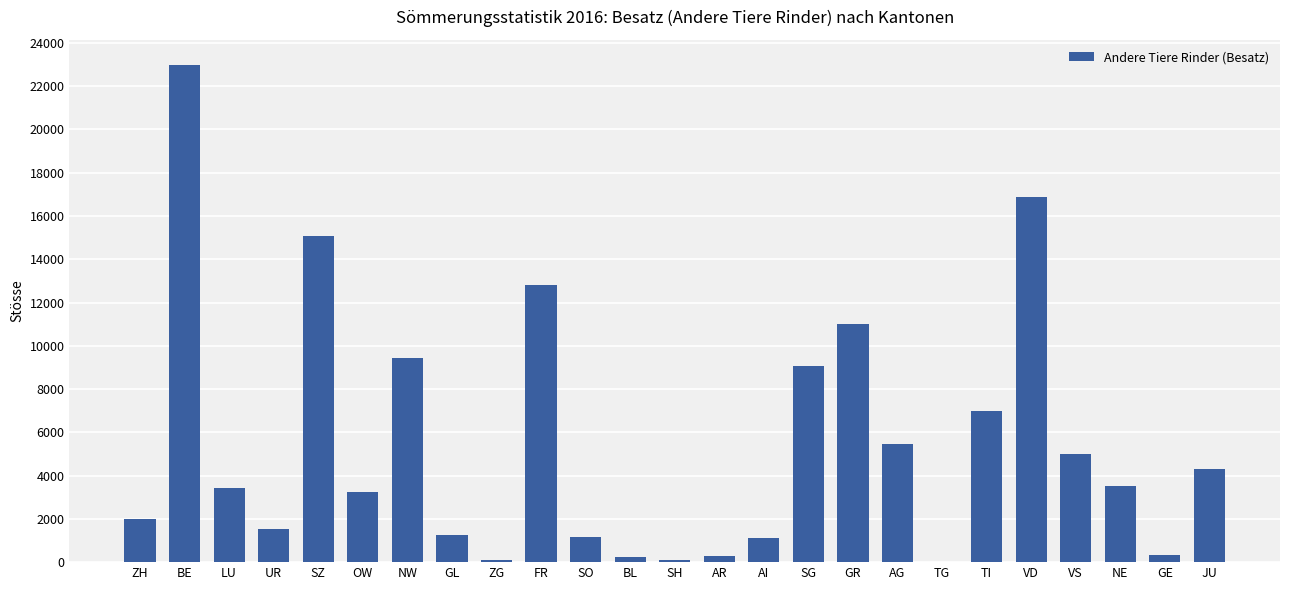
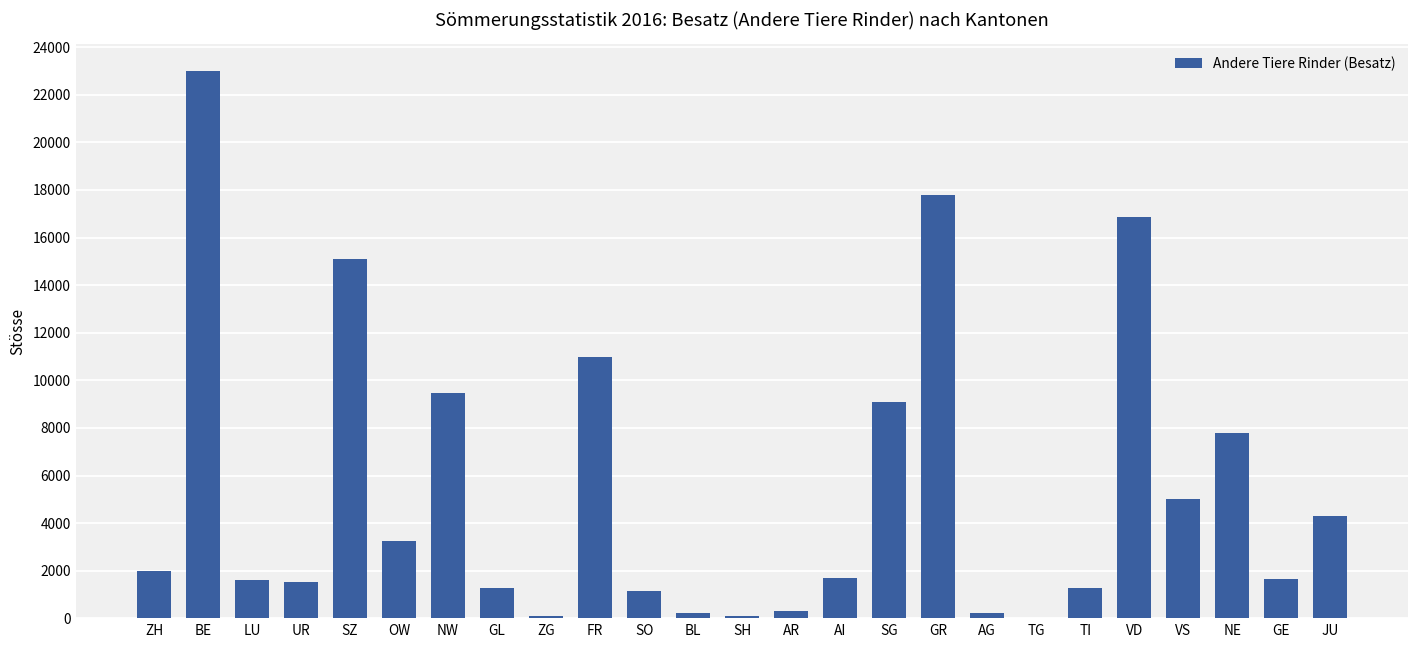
LU: 3400 -> 1600
FR: 12800 -> 11000
AI: 1100 -> 1700
GR: 11000 -> 17800
AG: 5400 -> 200
TI: 7000 -> 1300
NE: 3500 -> 7800
GE: 300 -> 1700
